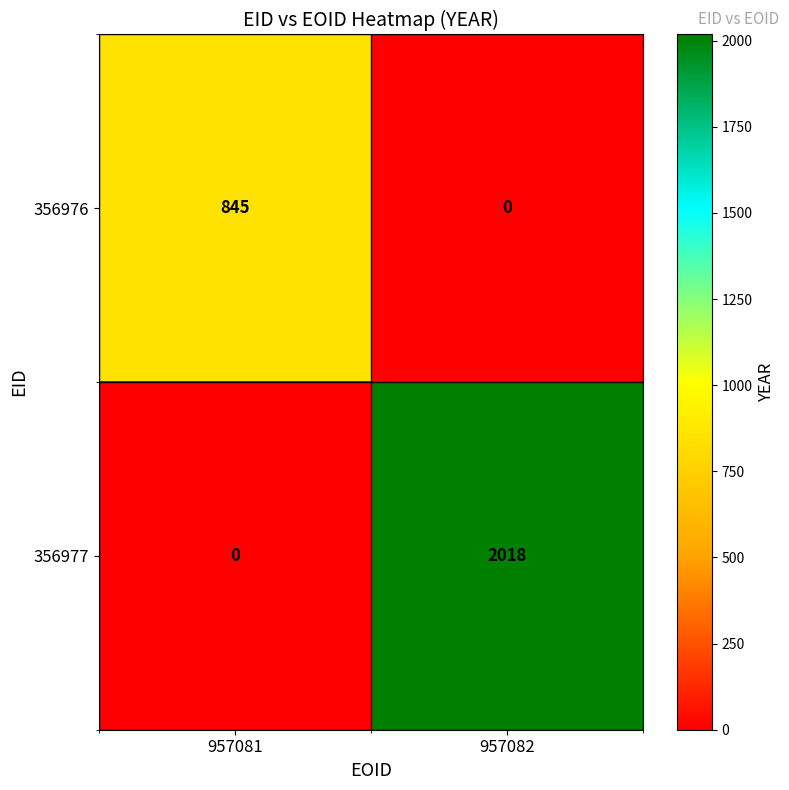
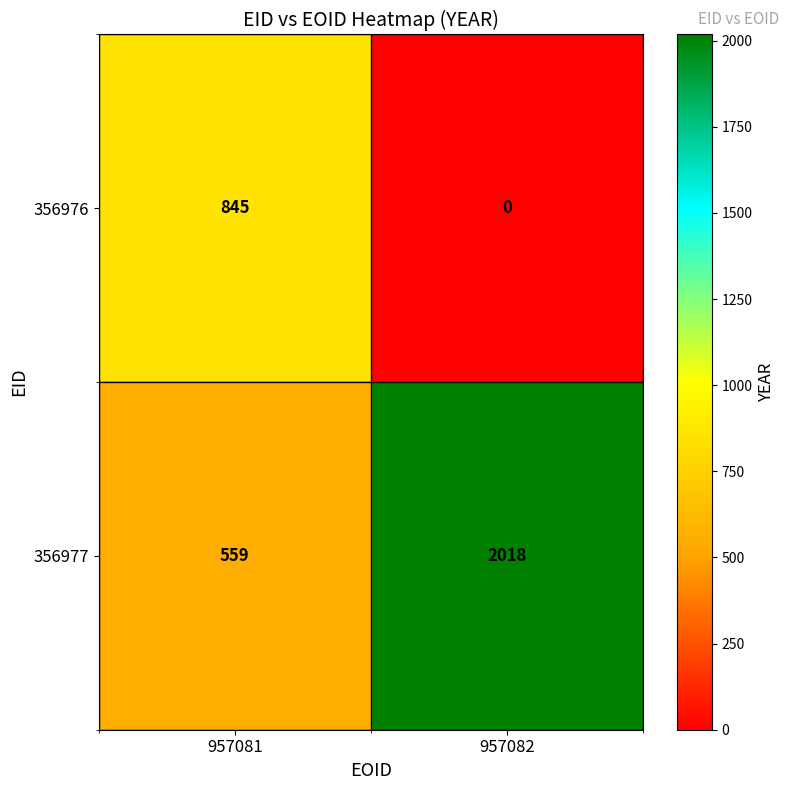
356977, 957081: 0 -> 559
